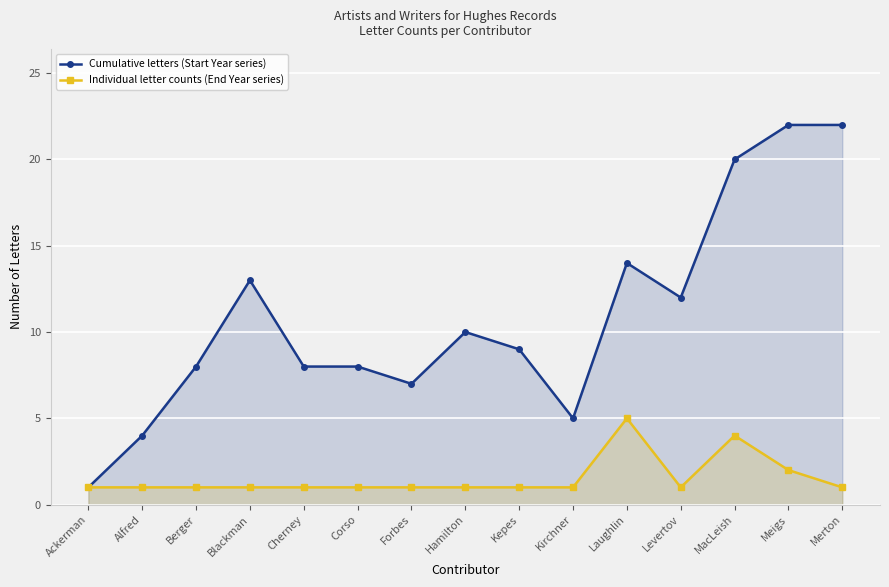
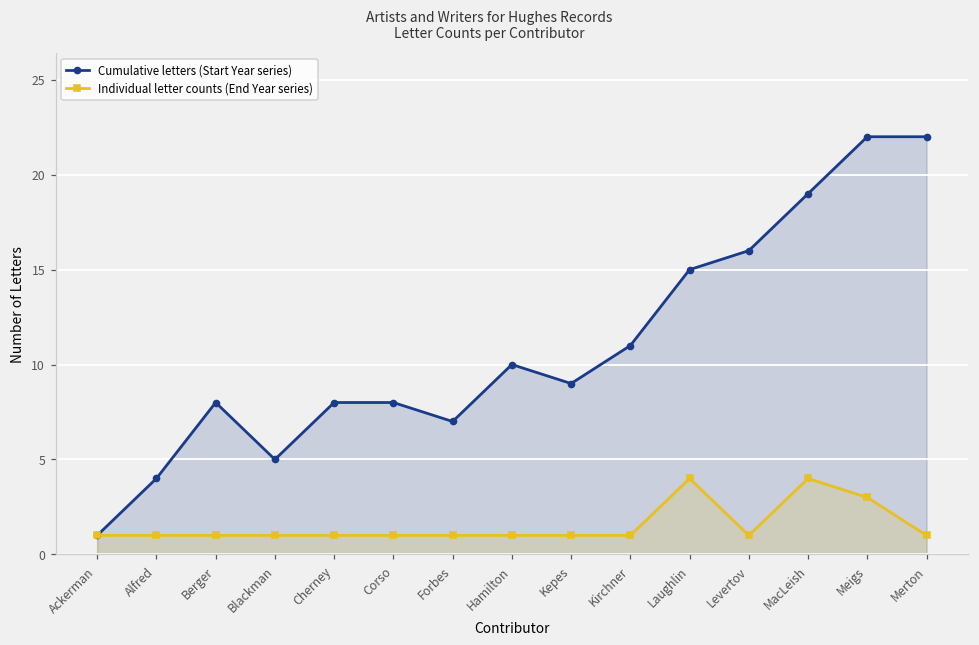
Cumulative letters (Start Year series), Blackman: 13 -> 5
Cumulative letters (Start Year series), Kirchner: 5 -> 11
Cumulative letters (Start Year series), Laughlin: 14 -> 15
Individual letter counts (End Year series), Laughlin: 5 -> 4
Cumulative letters (Start Year series), Levertov: 12 -> 16
Cumulative letters (Start Year series), MacLeish: 20 -> 19
Individual letter counts (End Year series), Meigs: 2 -> 3
